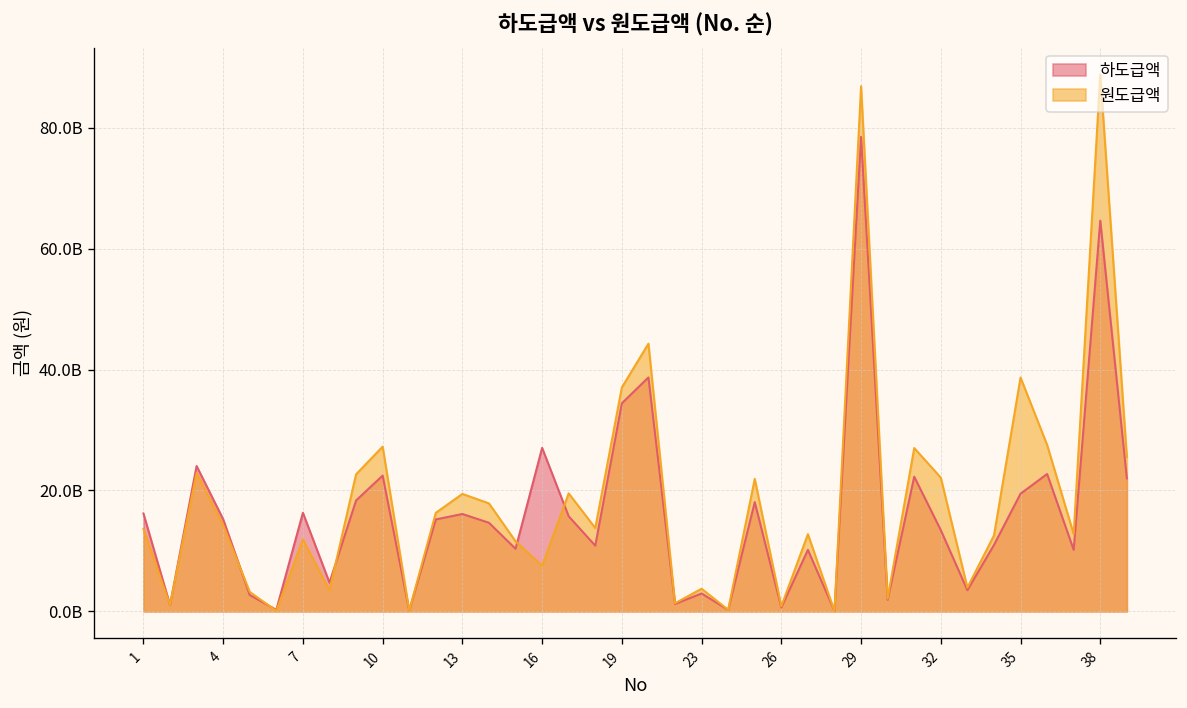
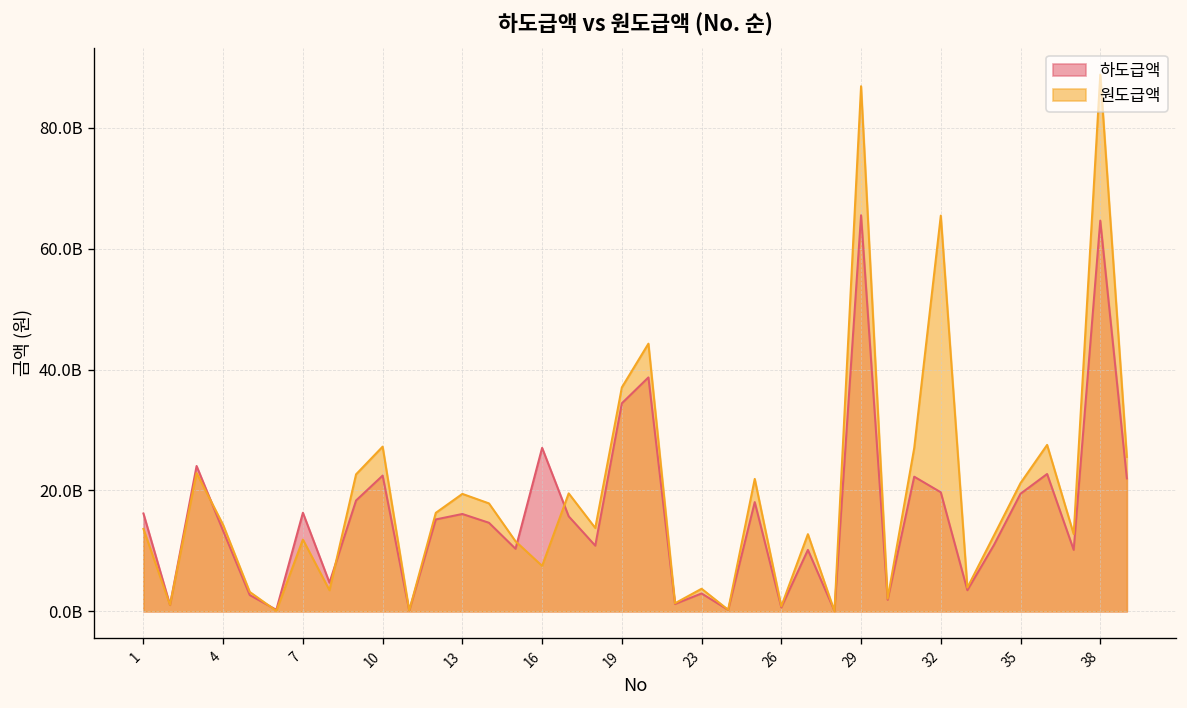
하도급액, 4: 15000000000 -> 13000000000
하도급액, 29: 79000000000 -> 66000000000
하도급액, 32: 13000000000 -> 20000000000
원도급액, 32: 22000000000 -> 65000000000
원도급액, 35: 39000000000 -> 21000000000
